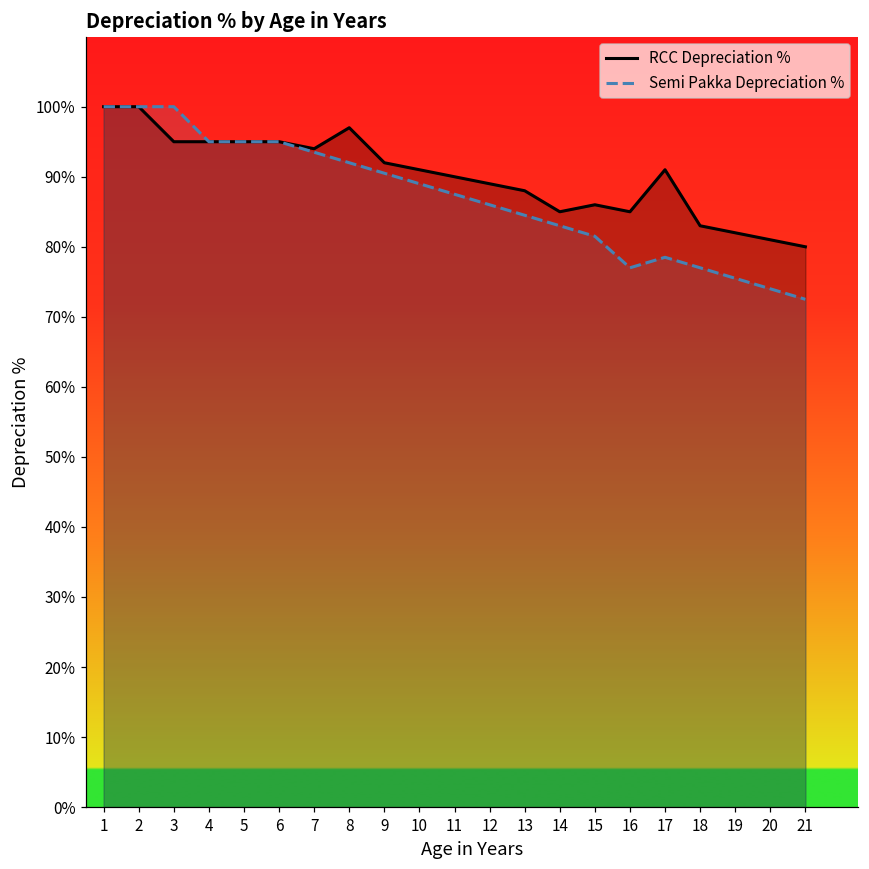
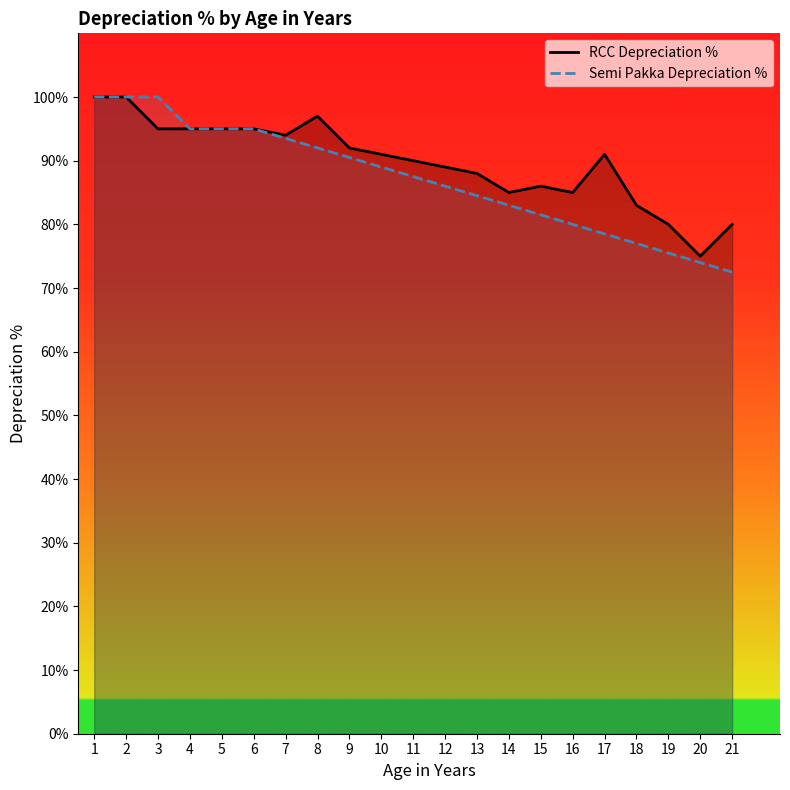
Semi Pakka Depreciation %, 16: 77% -> 80%
RCC Depreciation %, 19: 82% -> 80%
RCC Depreciation %, 20: 81% -> 75%
